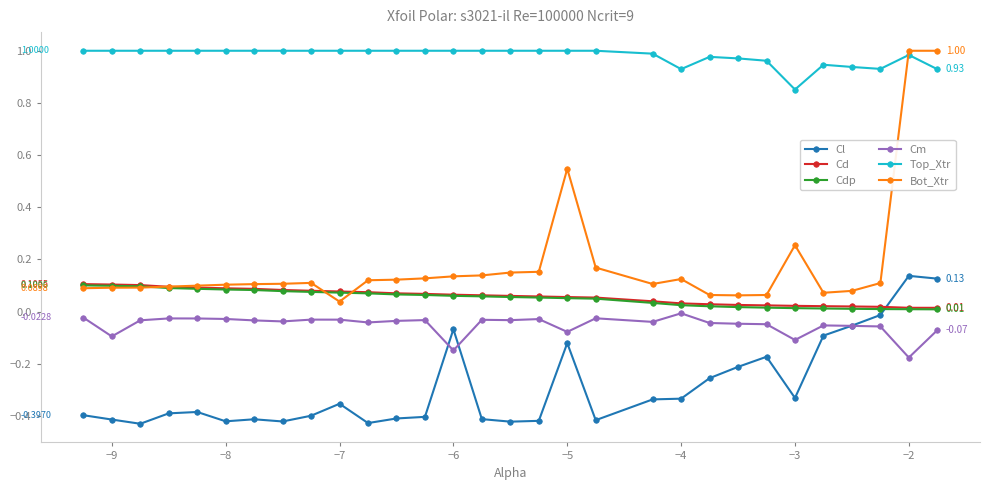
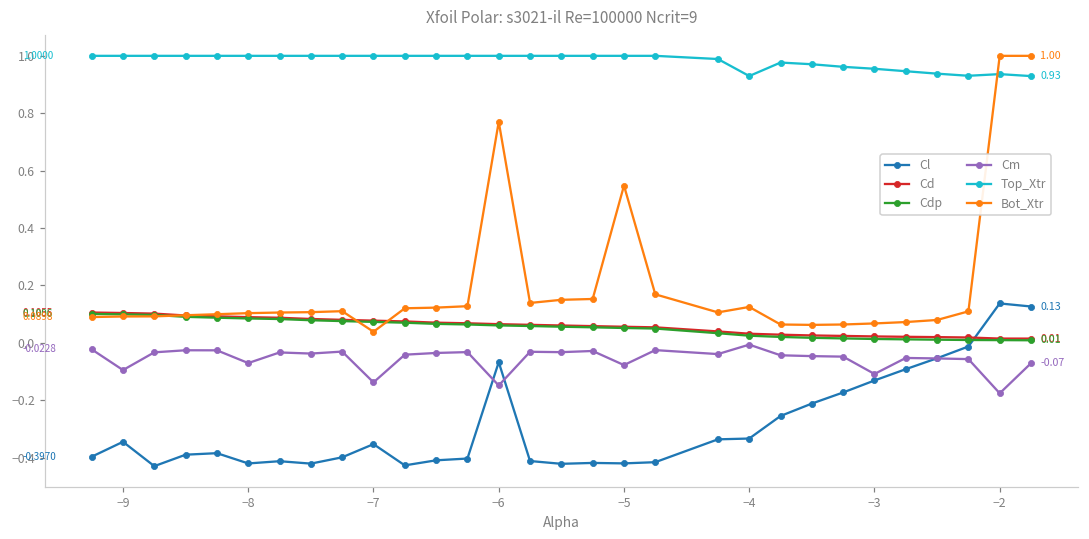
Cl, −9: -0.41 -> -0.35
Cm, −8: -0.03 -> -0.07
Cm, −7: -0.03 -> -0.14
Bot_Xtr, −6: 0.14 -> 0.77
Cl, −5: -0.12 -> -0.42
Cl, −3: -0.33 -> -0.13
Top_Xtr, −3: 0.85 -> 0.95
Bot_Xtr, −3: 0.25 -> 0.07
Top_Xtr, −2: 0.98 -> 0.94
